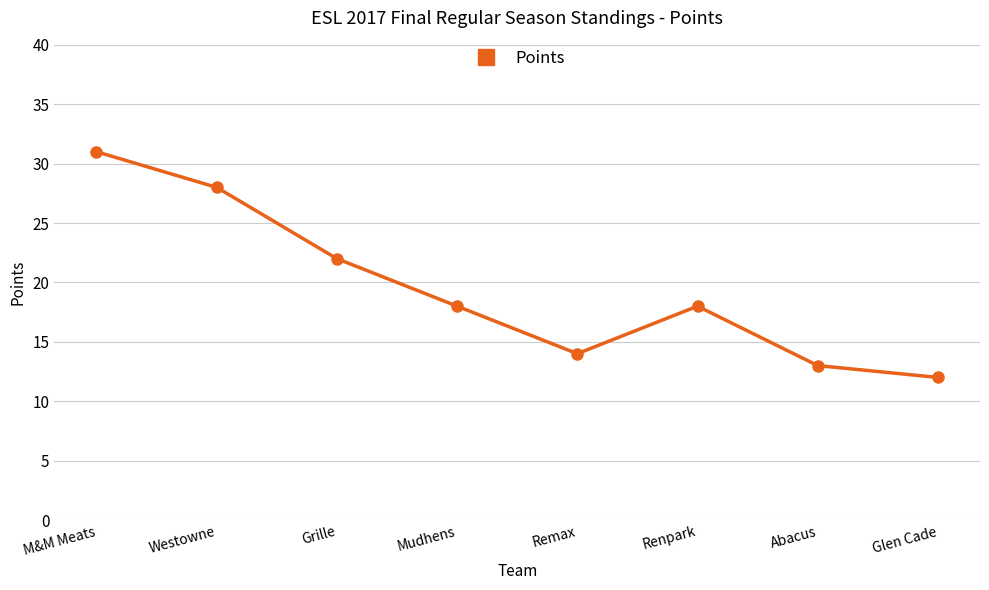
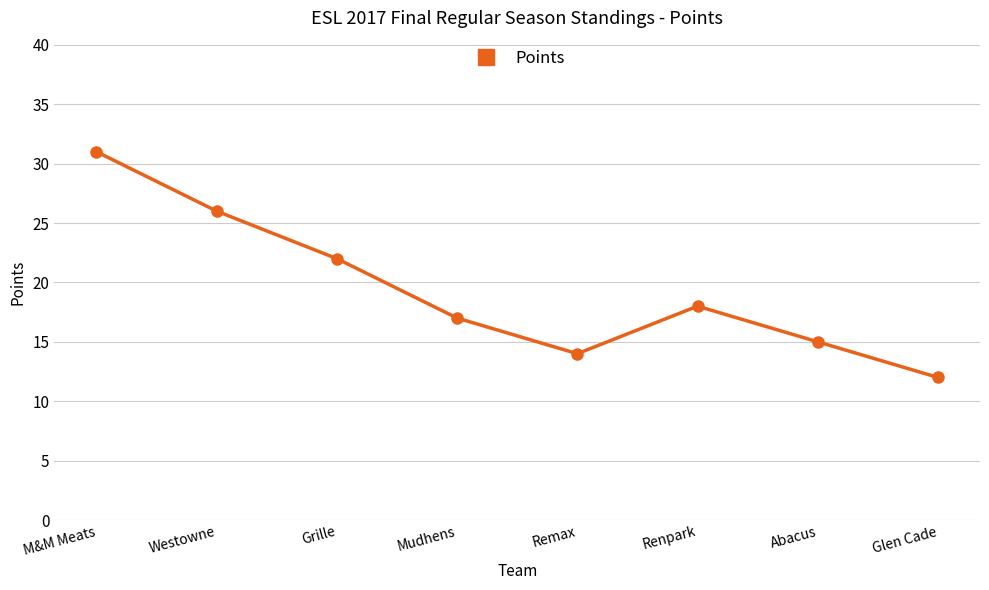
Westowne: 28 -> 26
Mudhens: 18 -> 17
Abacus: 13 -> 15
